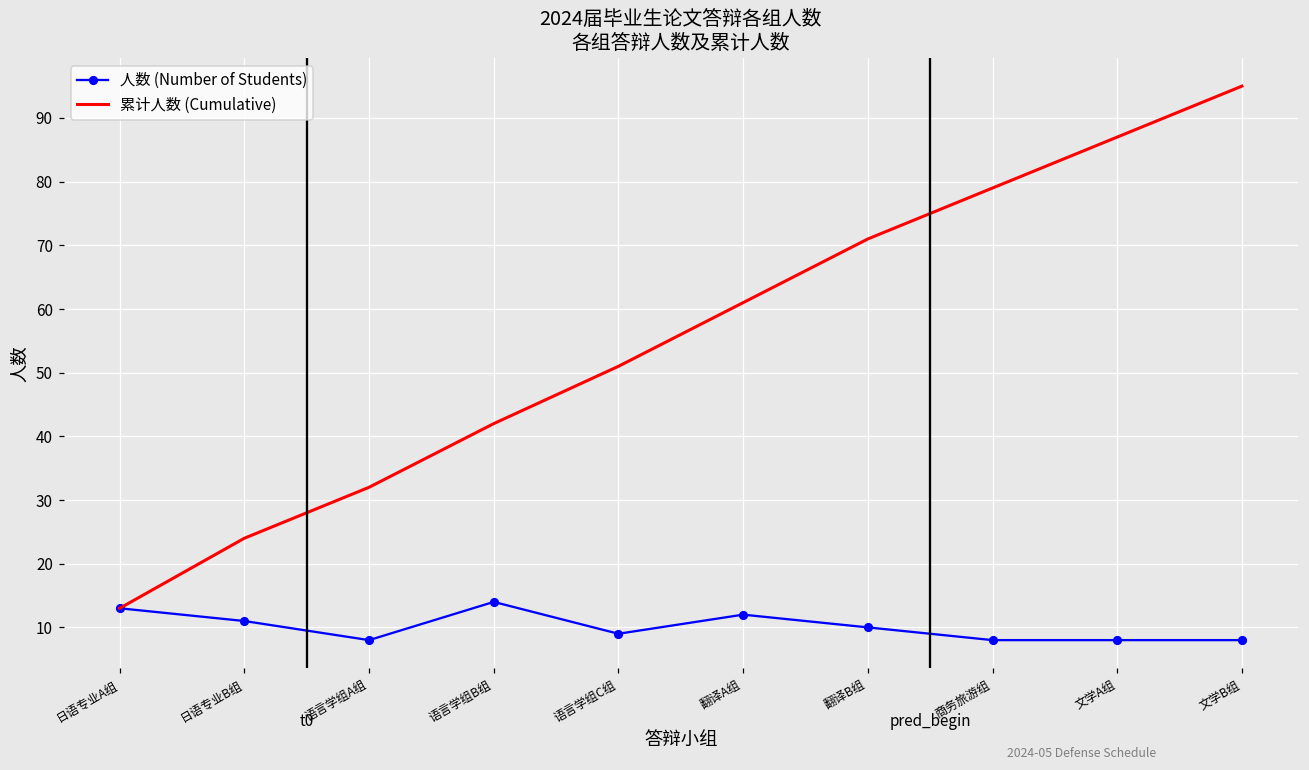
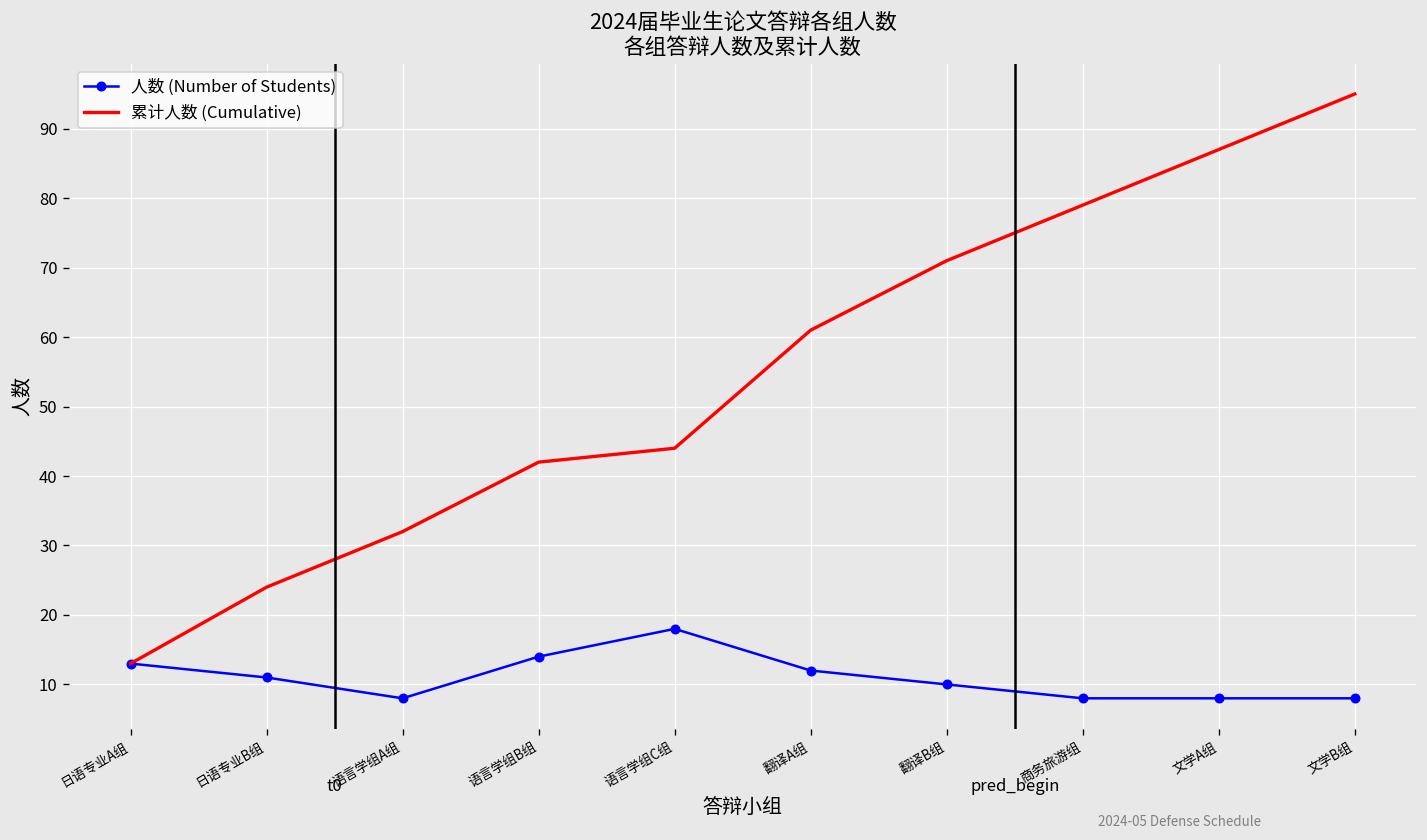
人数 (Number of Students), 语言学组C组: 9 -> 18
累计人数 (Cumulative), 语言学组C组: 51 -> 44
